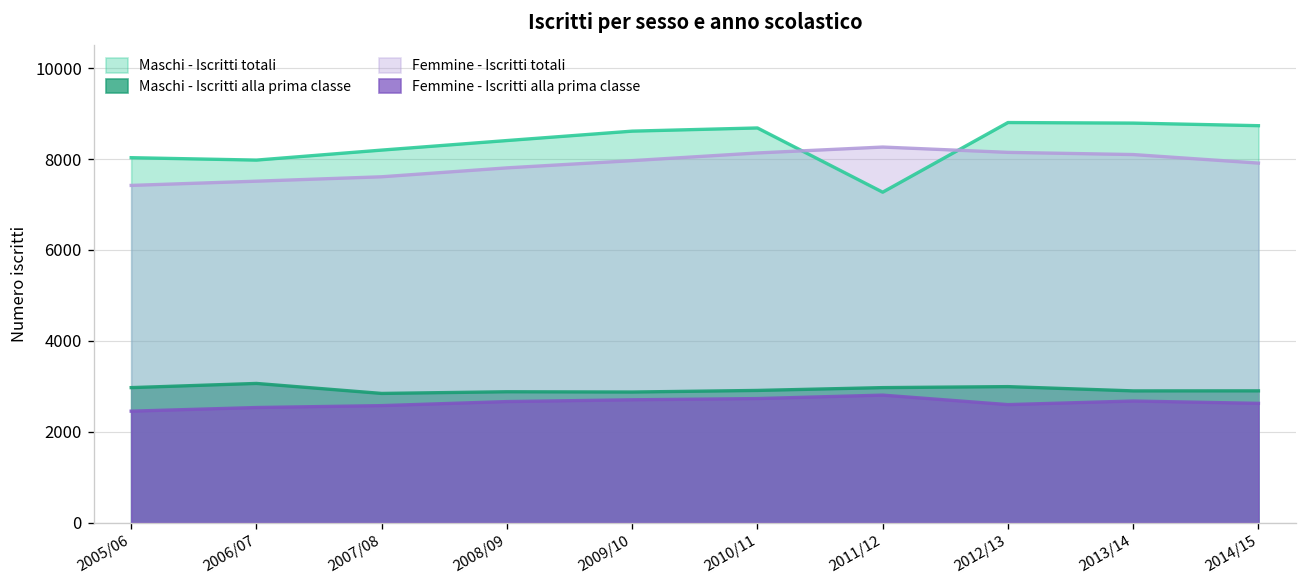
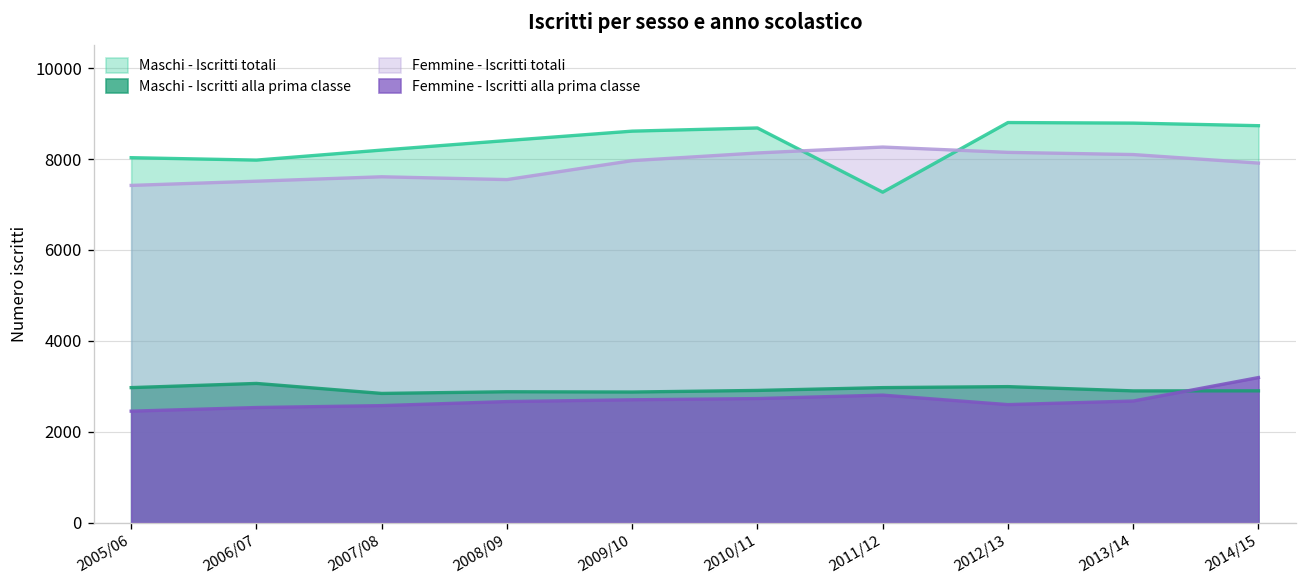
Femmine - Iscritti totali, 2008/09: 7800 -> 7500
Femmine - Iscritti alla prima classe, 2014/15: 2600 -> 3200
